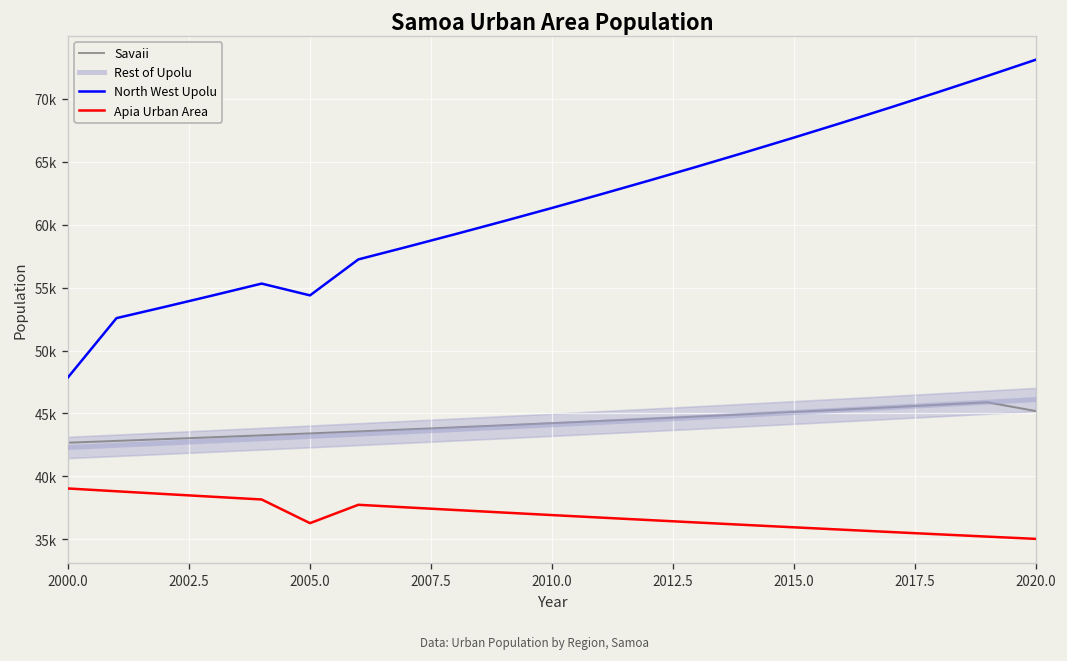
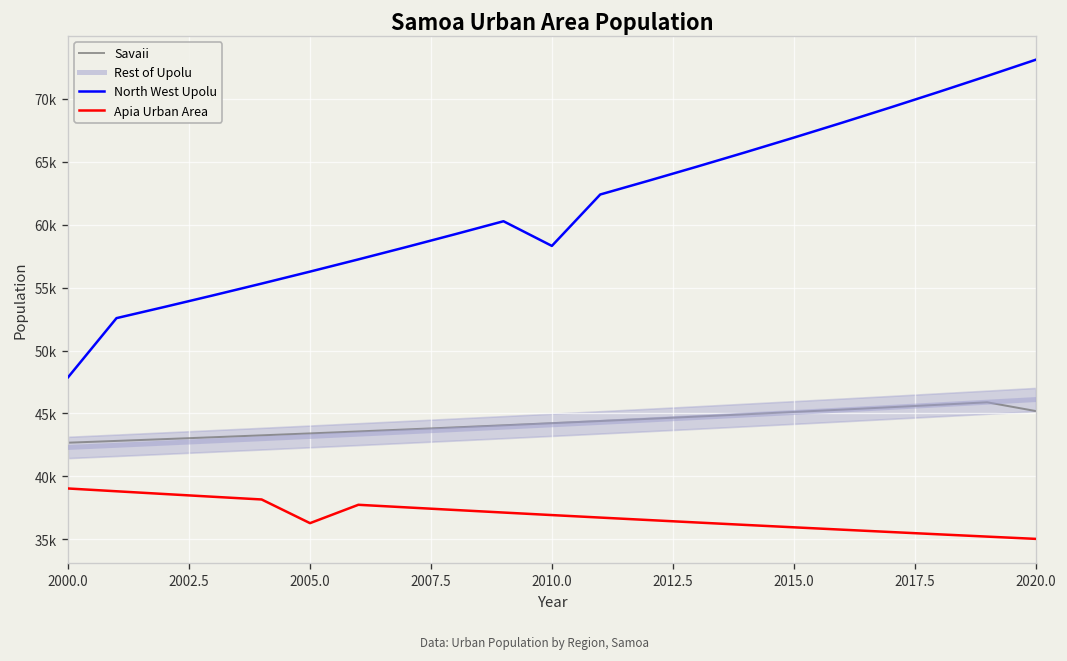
North West Upolu, 2005.0: 54400 -> 56300
North West Upolu, 2010.0: 61300 -> 58300
